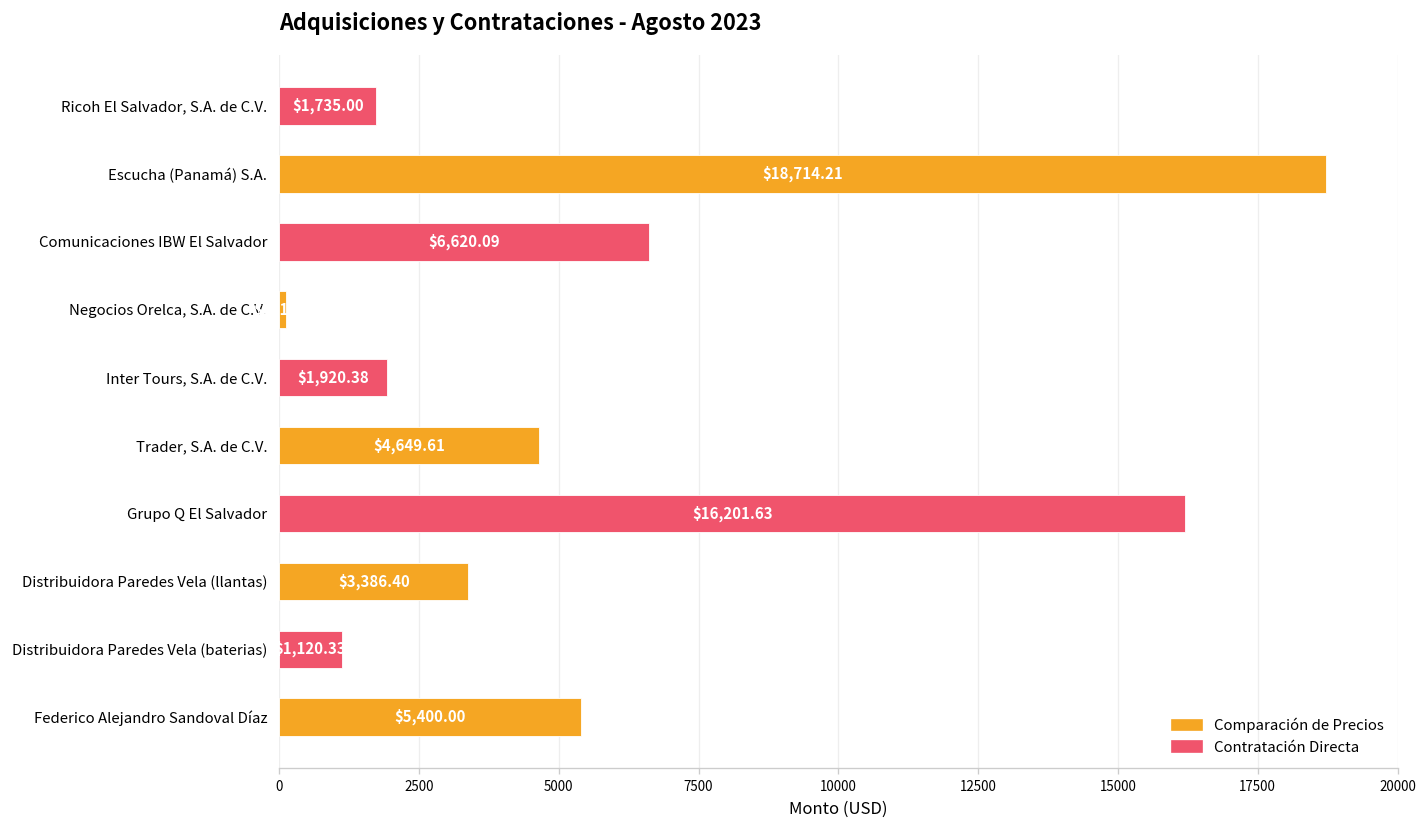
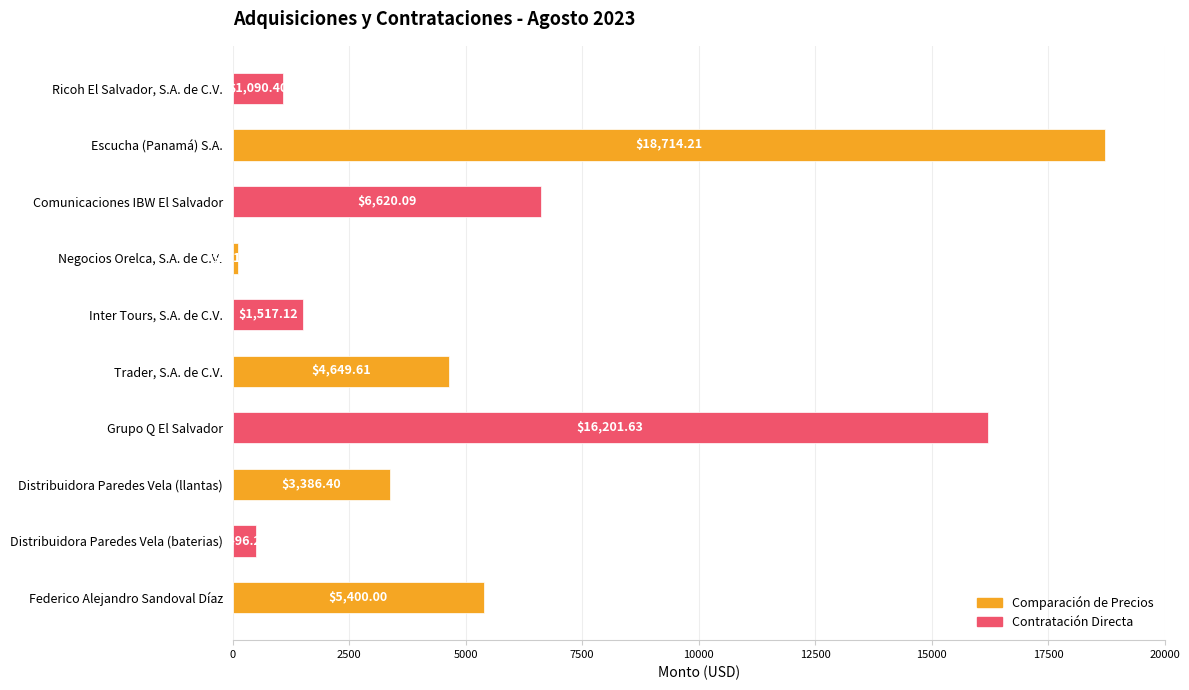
Ricoh El Salvador, S.A. de C.V.: $1,735.00 -> $1,090.40
Inter Tours, S.A. de C.V.: $1,920.38 -> $1,517.12
Distribuidora Paredes Vela (baterias): 1100 -> 500
